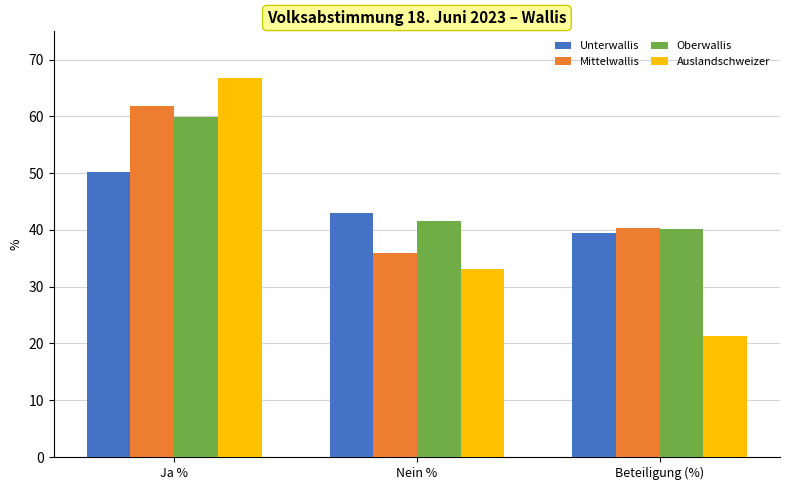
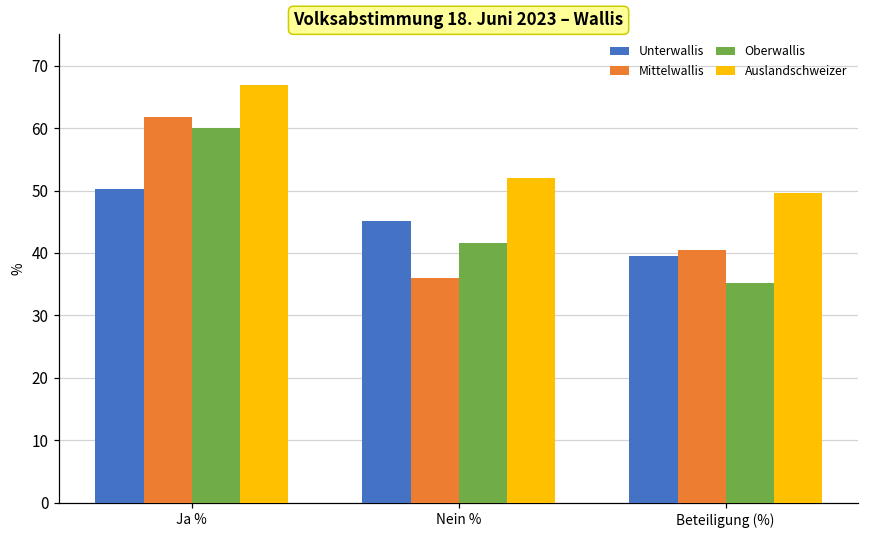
Unterwallis, Nein %: 43 -> 45
Auslandschweizer, Nein %: 33 -> 52
Oberwallis, Beteiligung (%): 40 -> 35
Auslandschweizer, Beteiligung (%): 21 -> 50
